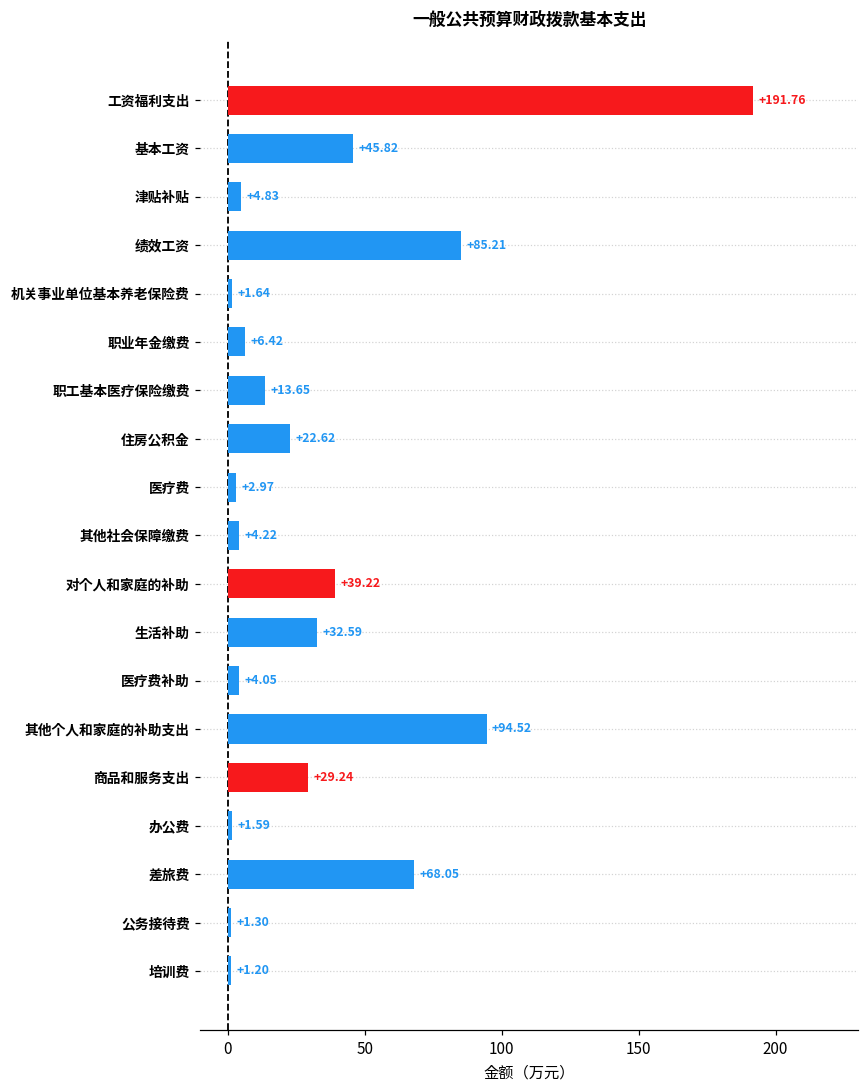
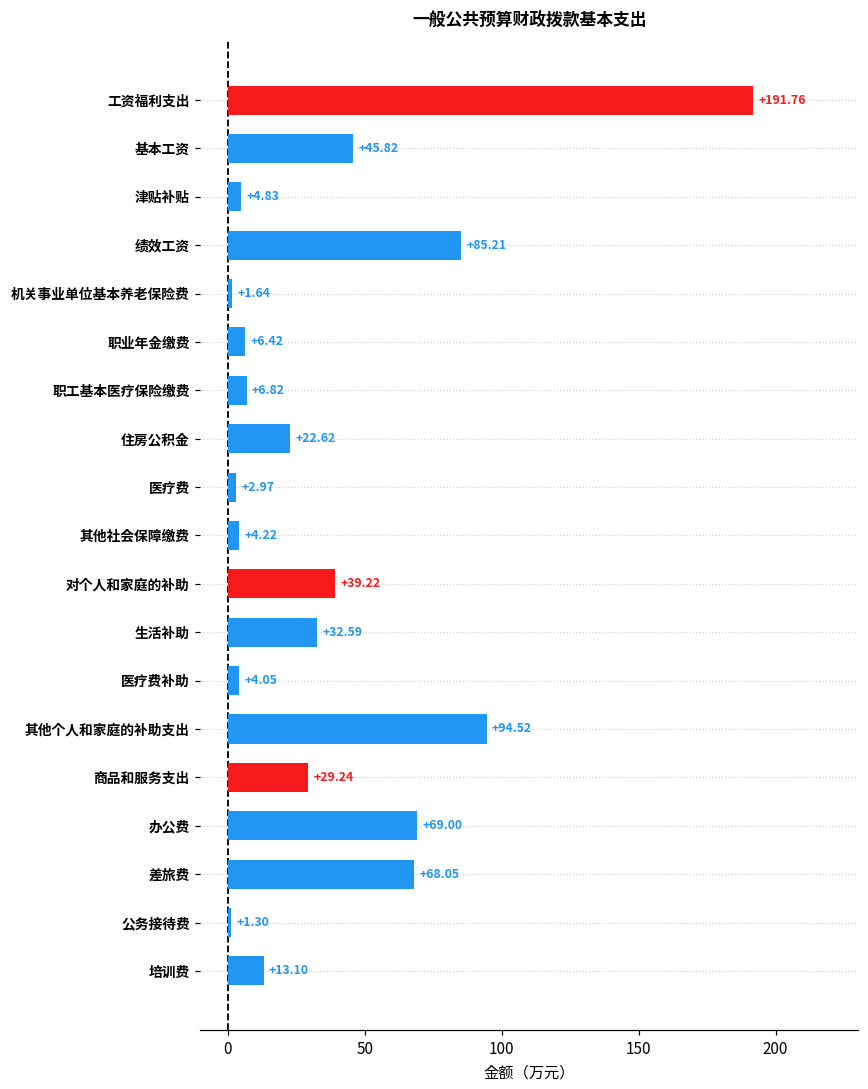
职工基本医疗保险缴费: +13.65 -> +6.82
办公费: +1.59 -> +69.00
培训费: +1.20 -> +13.10
